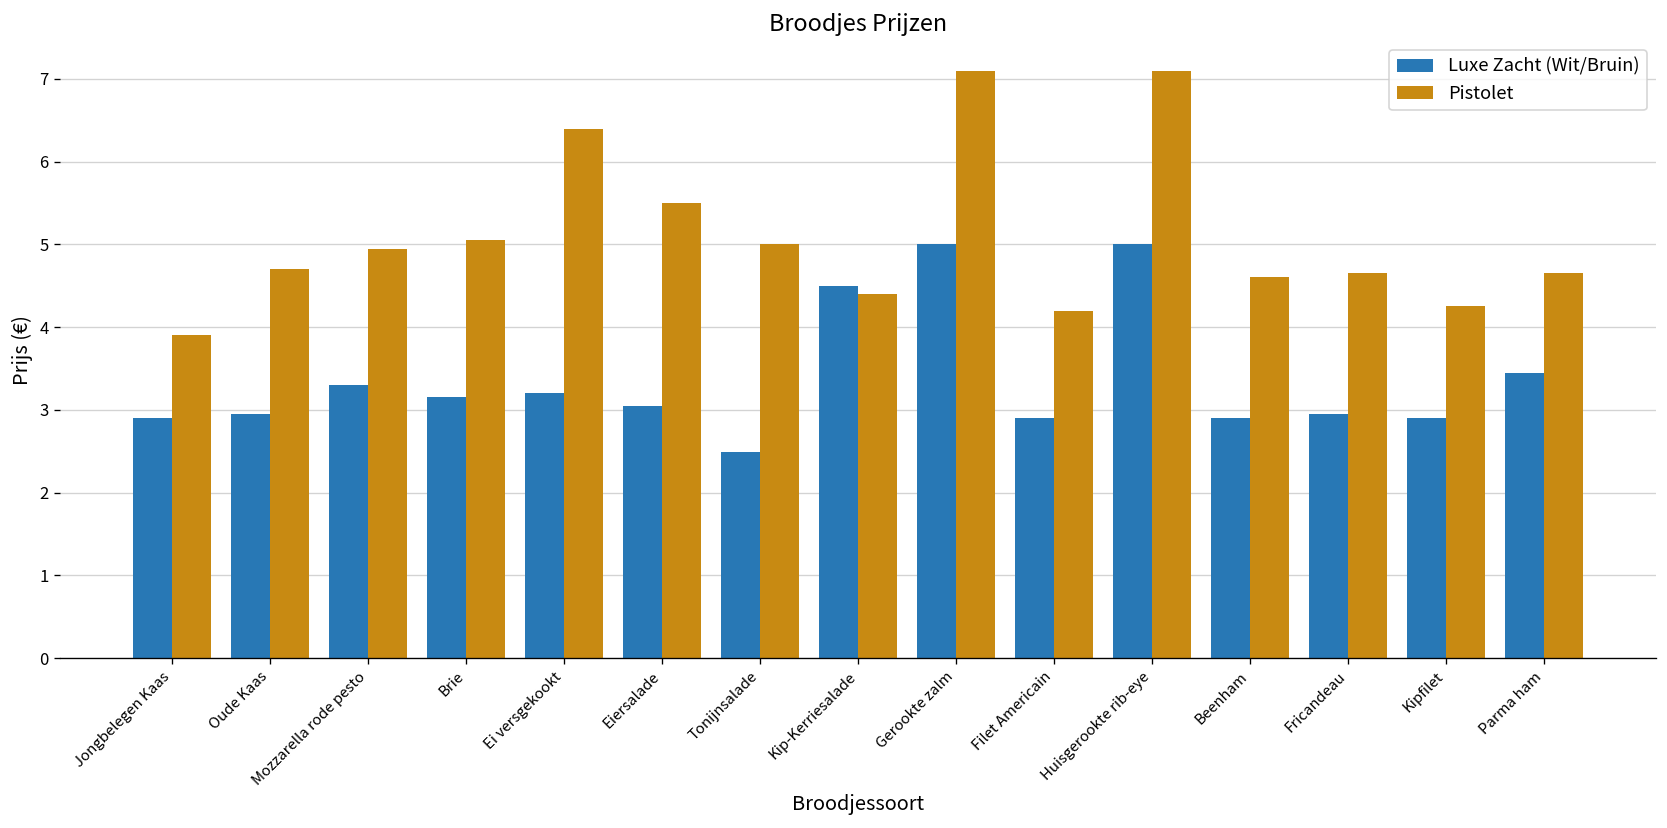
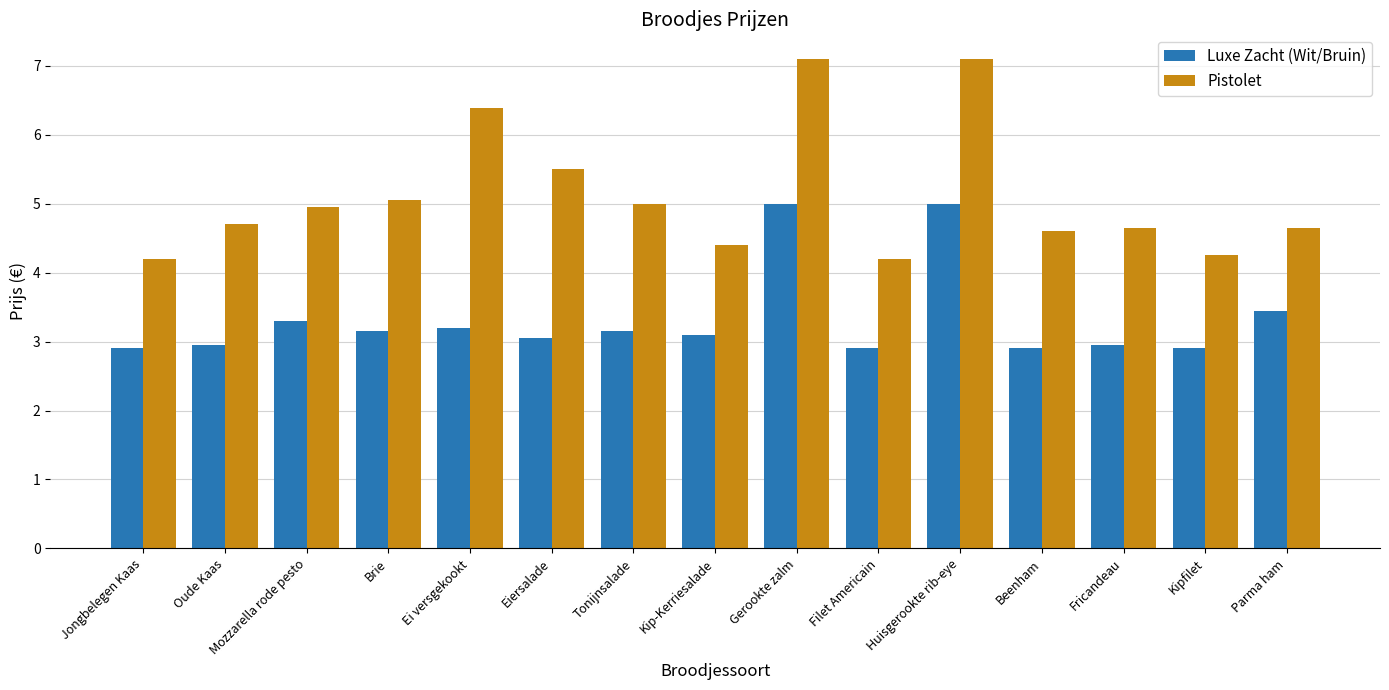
Pistolet, Jongbelegen Kaas: 3.9 -> 4.2
Luxe Zacht (Wit/Bruin), Tonijnsalade: 2.5 -> 3.2
Luxe Zacht (Wit/Bruin), Kip-Kerriesalade: 4.5 -> 3.1
